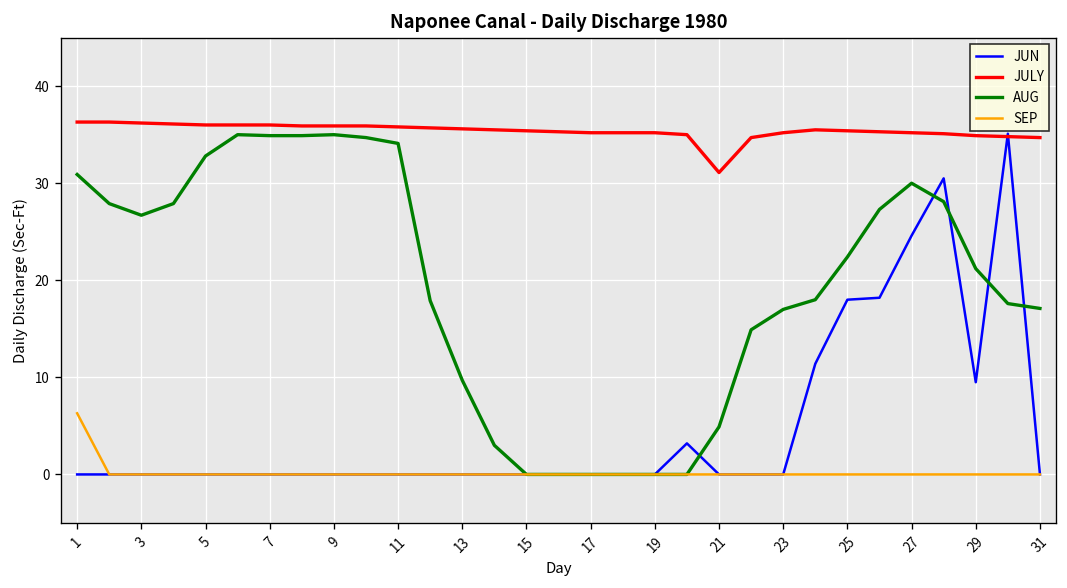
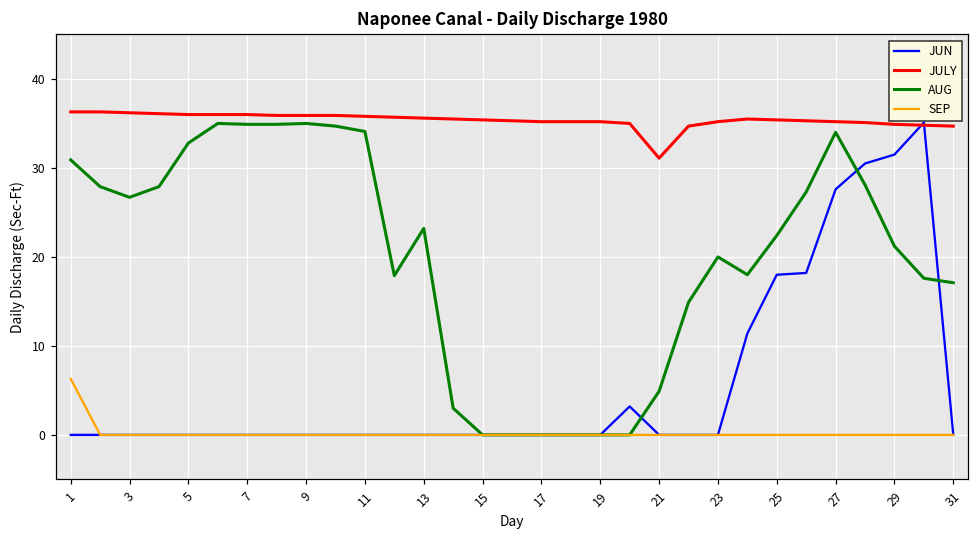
AUG, 13: 10 -> 23
AUG, 23: 17 -> 20
JUN, 27: 25 -> 28
AUG, 27: 30 -> 34
JUN, 29: 10 -> 32
